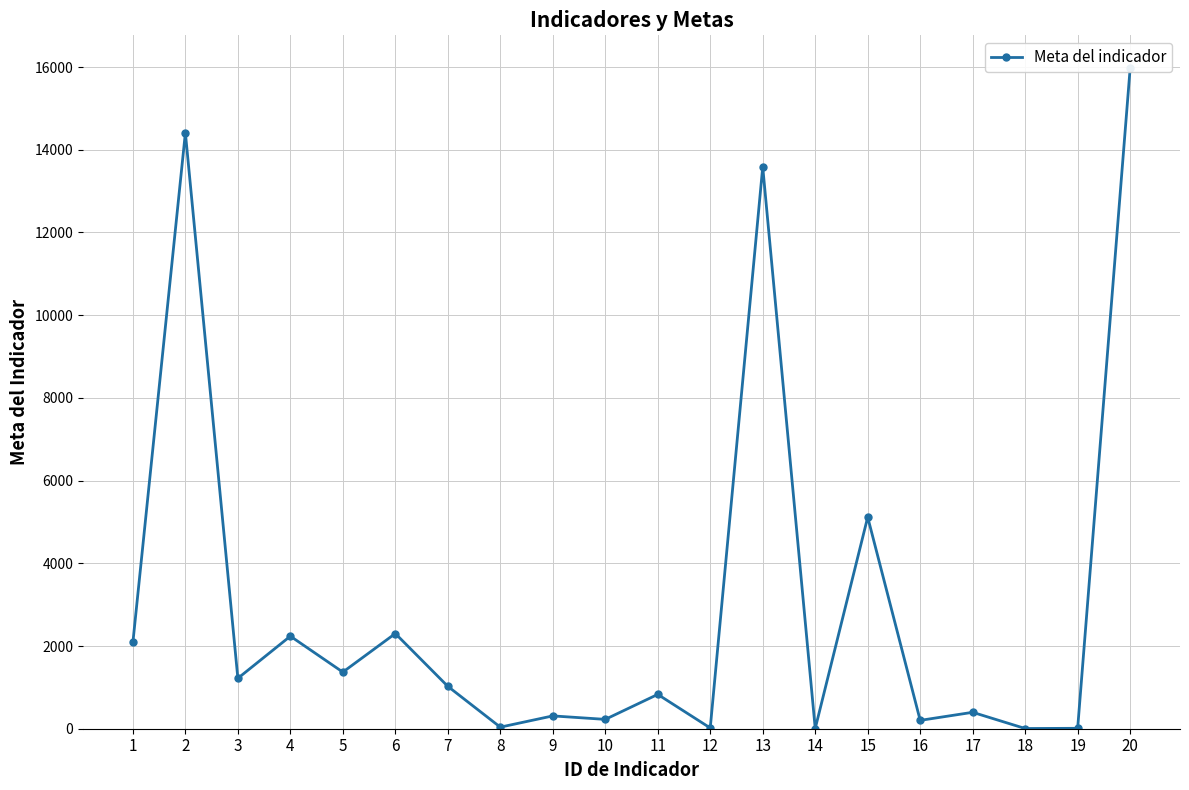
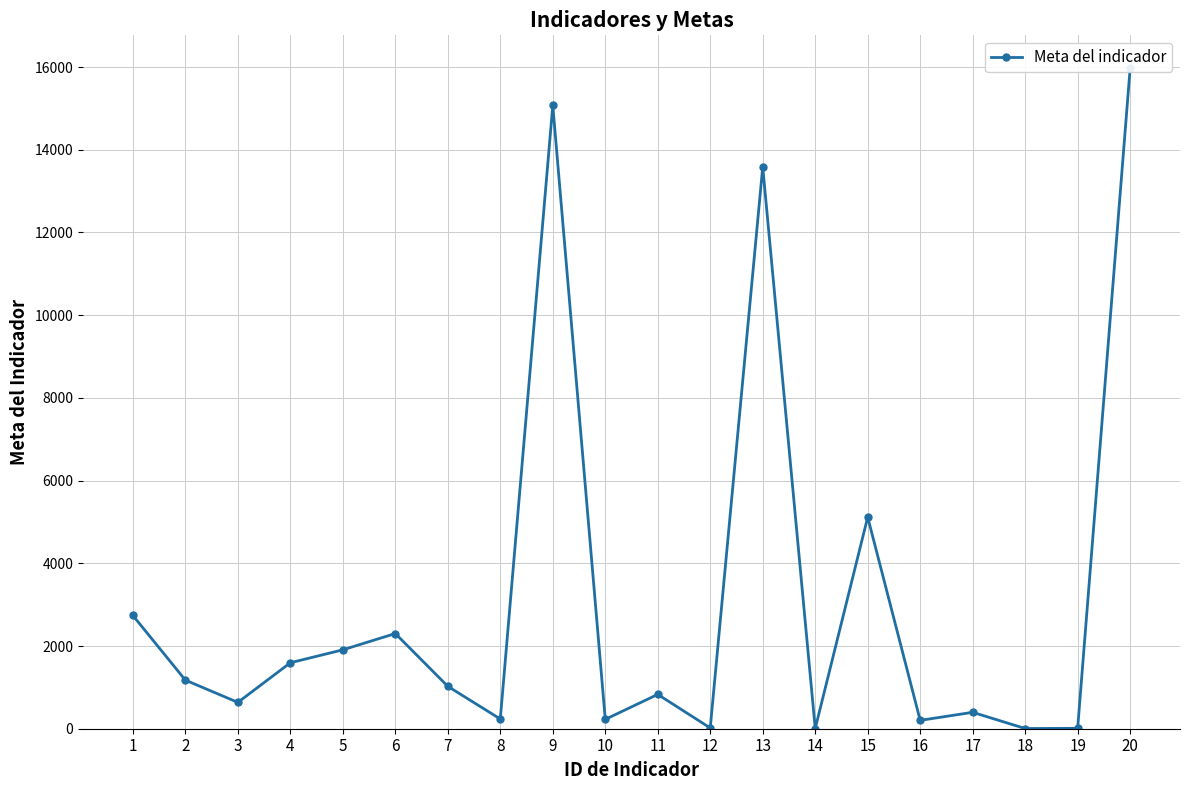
1: 2100 -> 2700
2: 14400 -> 1200
3: 1200 -> 600
4: 2200 -> 1600
5: 1400 -> 1900
8: 0 -> 200
9: 300 -> 15100
